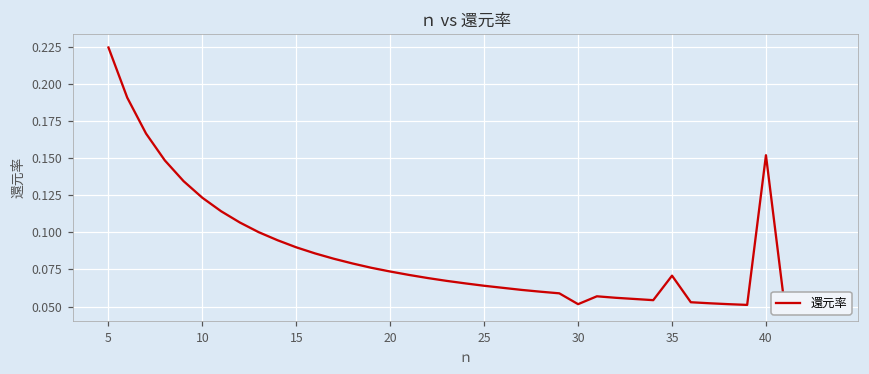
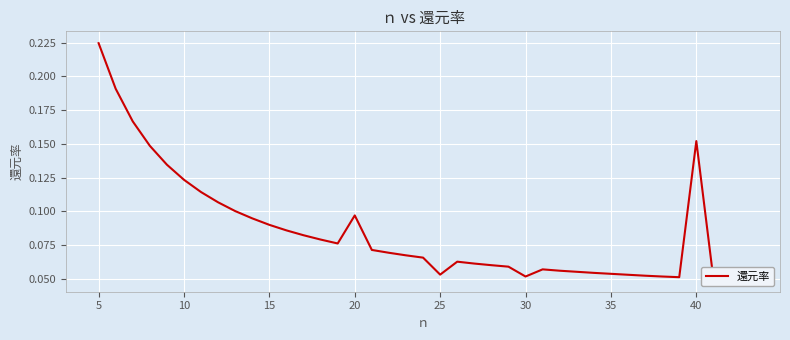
20: 0.074 -> 0.097
25: 0.064 -> 0.053
35: 0.071 -> 0.054
